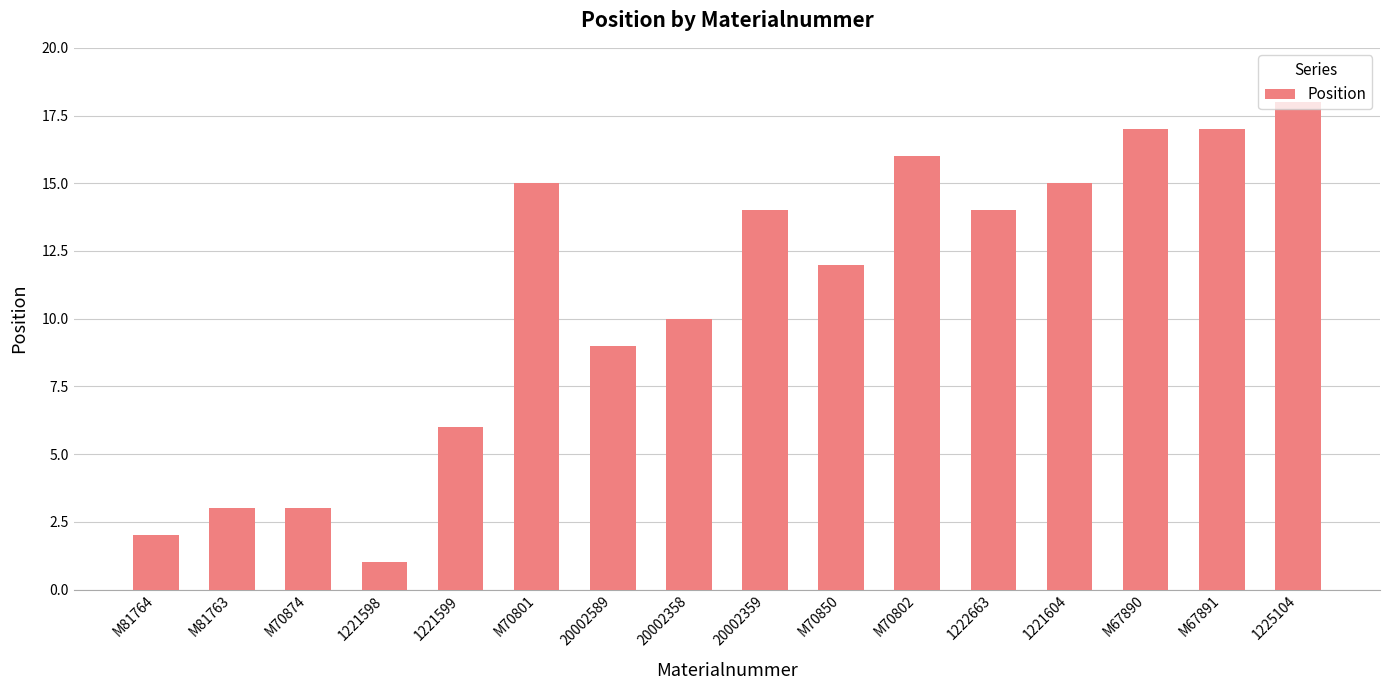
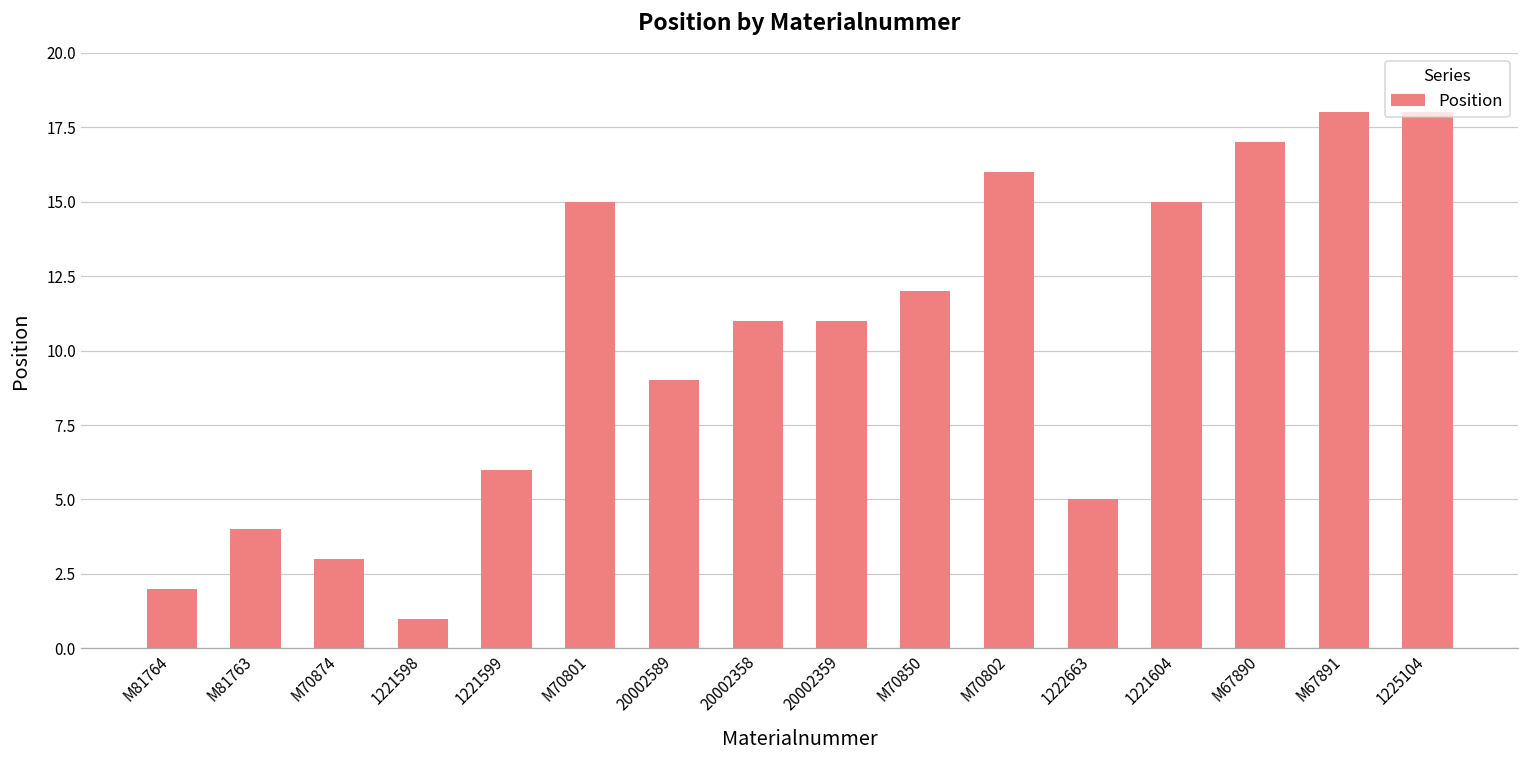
M81763: 3 -> 4
20002358: 10 -> 11
20002359: 14 -> 11
1222663: 14 -> 5
M67891: 17 -> 18
